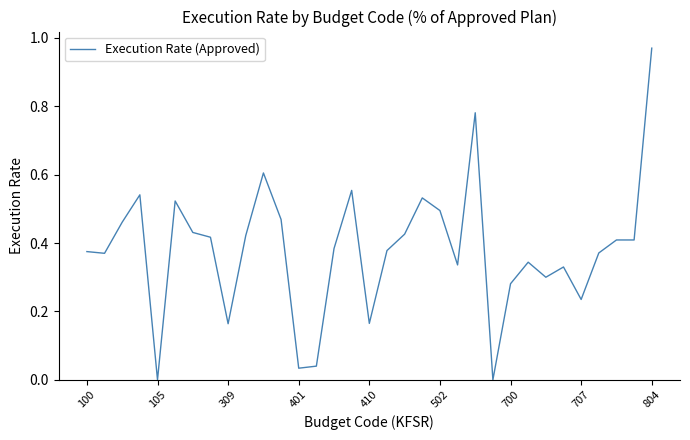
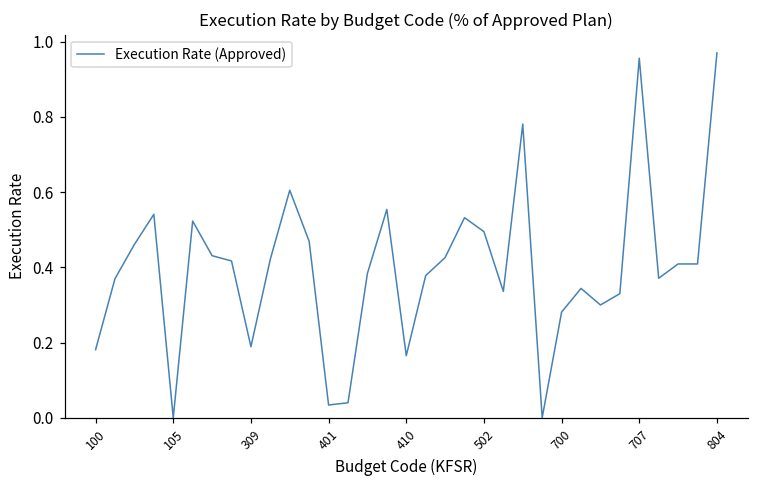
100: 0.38 -> 0.18
309: 0.16 -> 0.19
707: 0.24 -> 0.96
